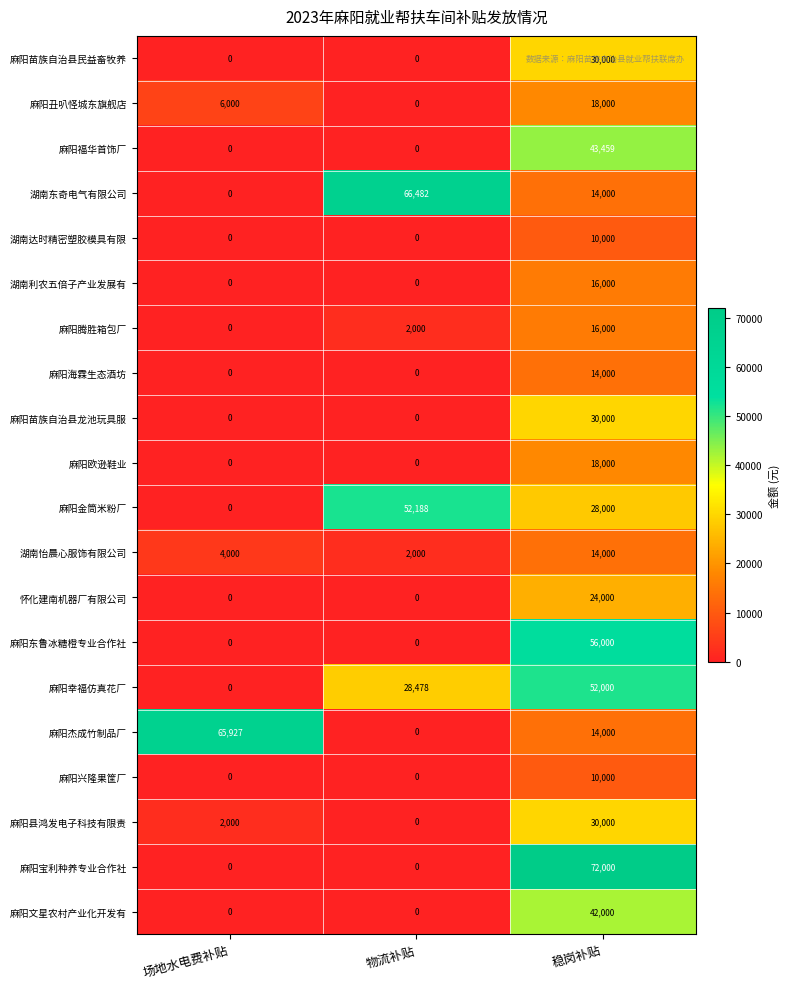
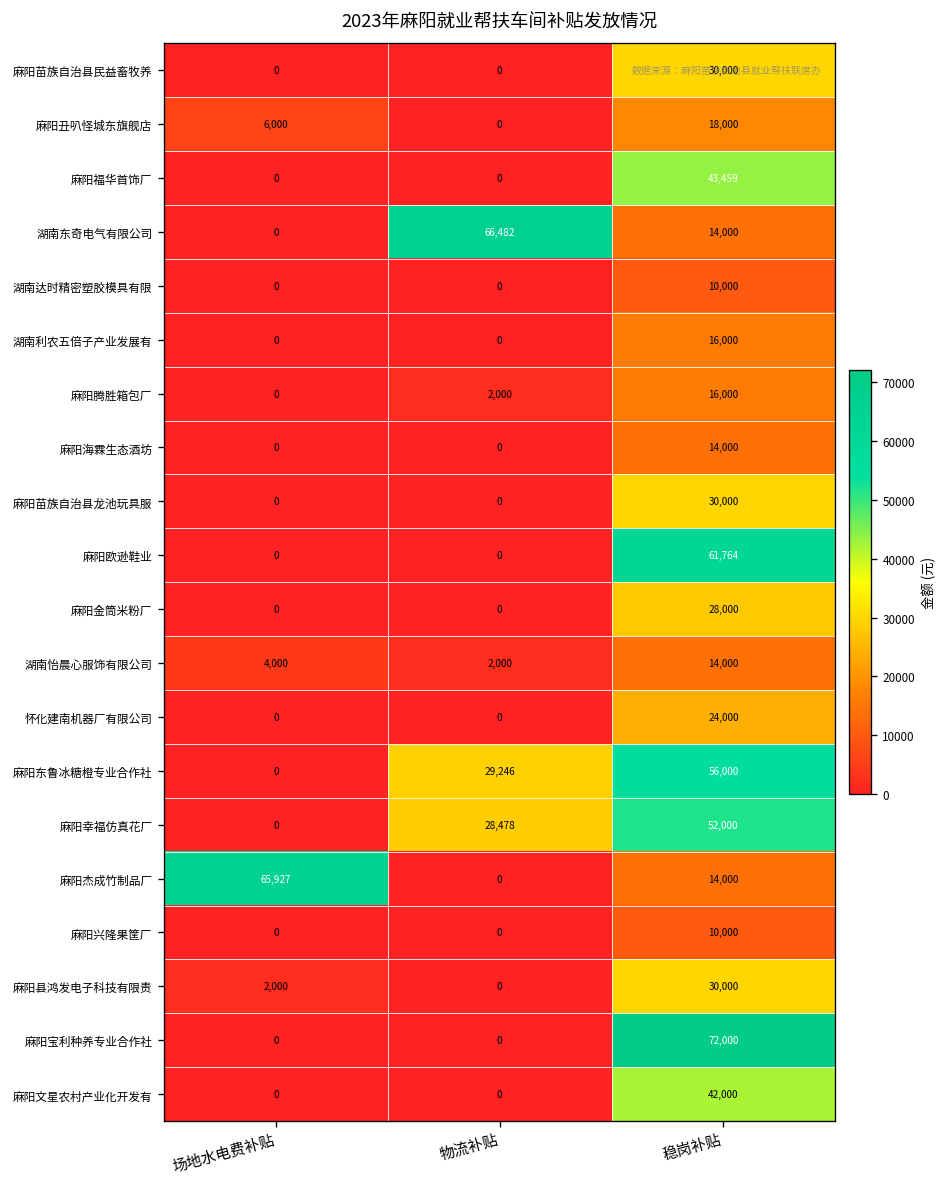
麻阳欧逊鞋业, 稳岗补贴: 18,000 -> 61,764
麻阳金筒米粉厂, 物流补贴: 52,188 -> 0
麻阳东鲁冰糖橙专业合作社, 物流补贴: 0 -> 29,246
